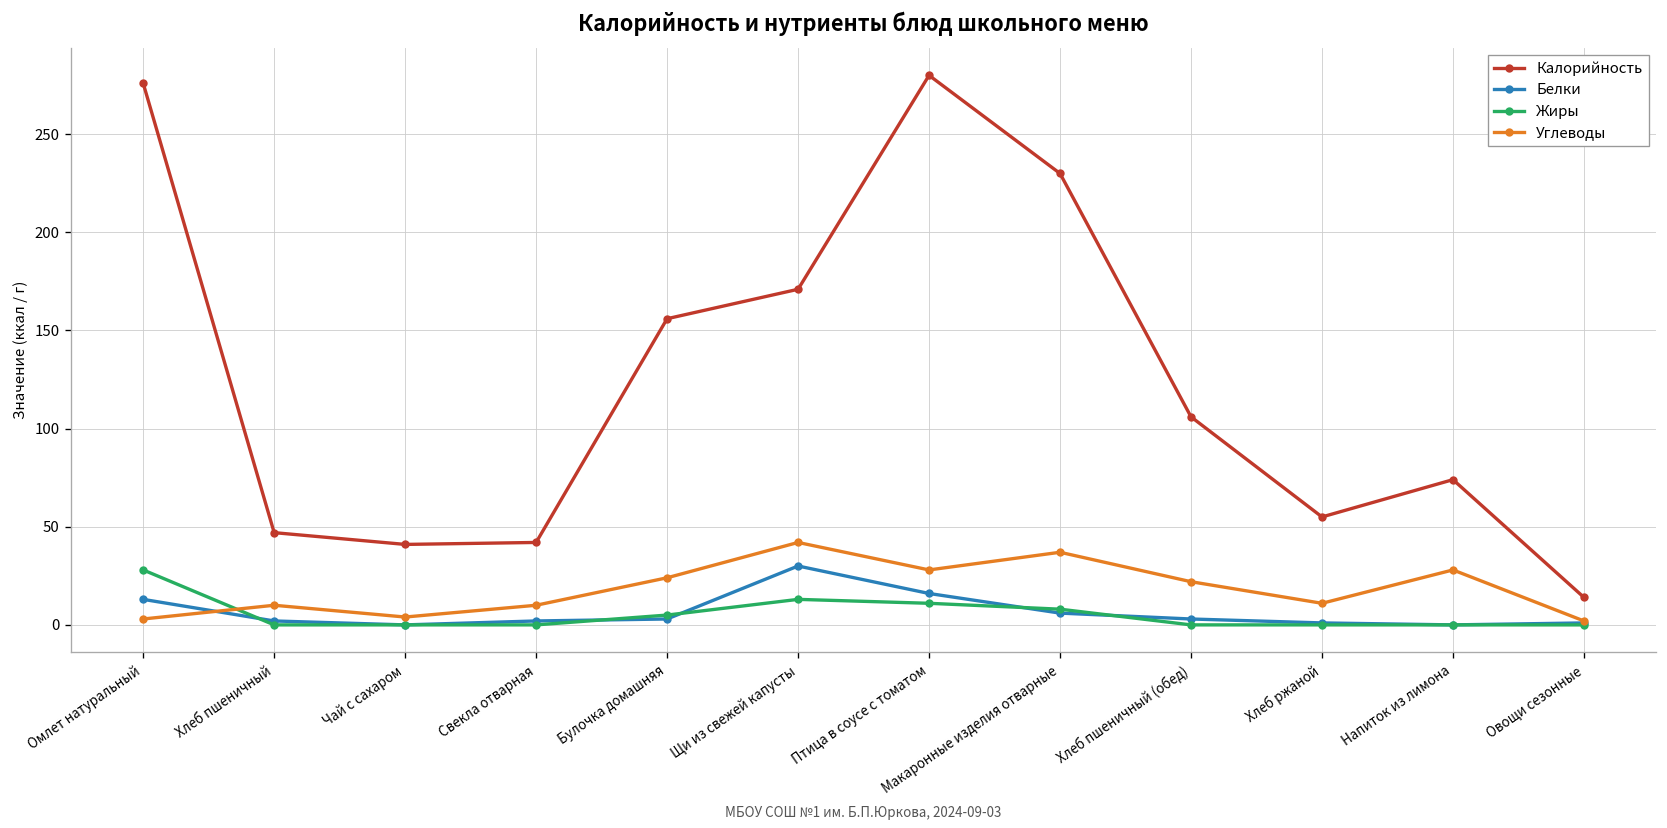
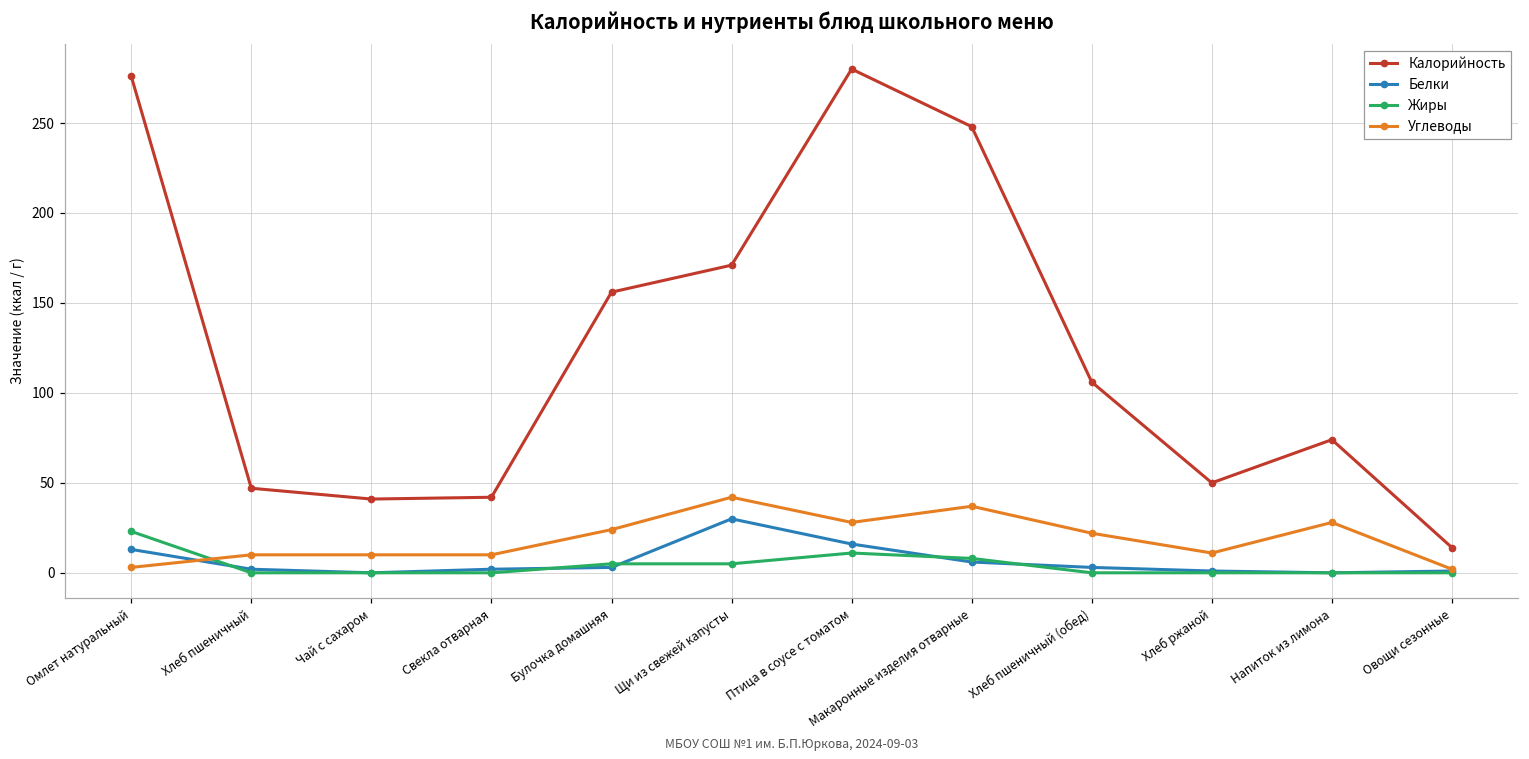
Жиры, Омлет натуральный: 28 -> 23
Углеводы, Чай с сахаром: 4 -> 10
Жиры, Щи из свежей капусты: 13 -> 5
Калорийность, Макаронные изделия отварные: 230 -> 248
Калорийность, Хлеб ржаной: 55 -> 50
